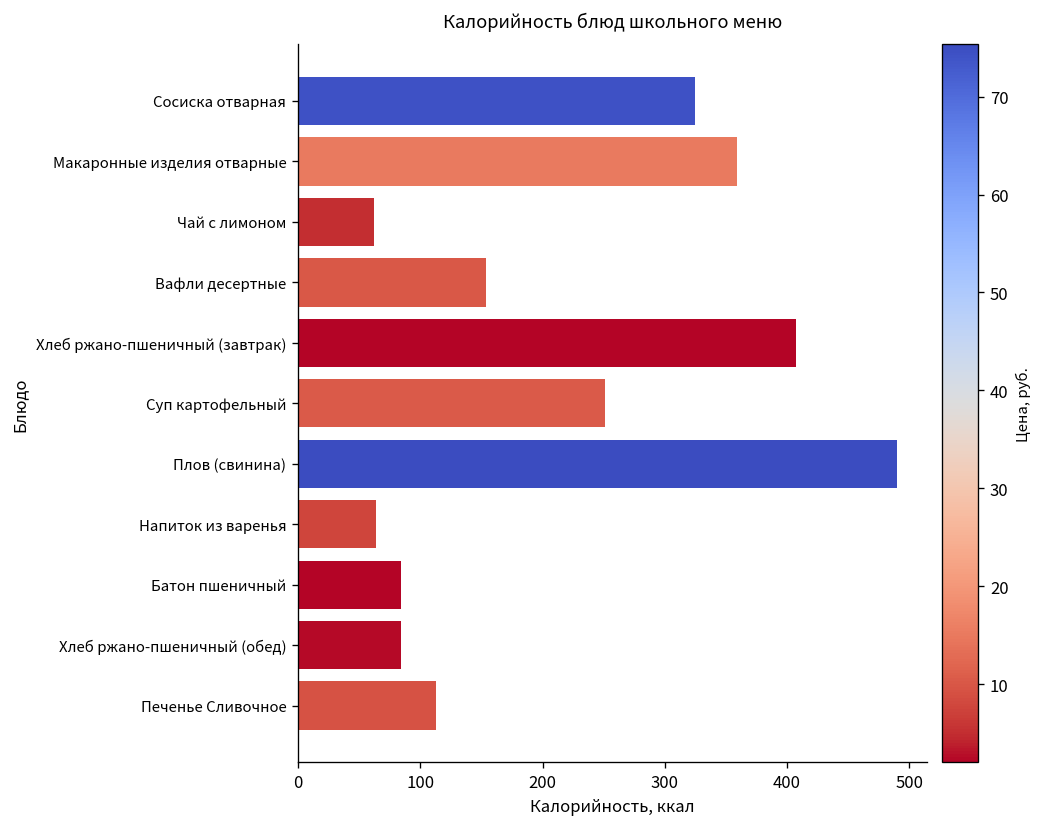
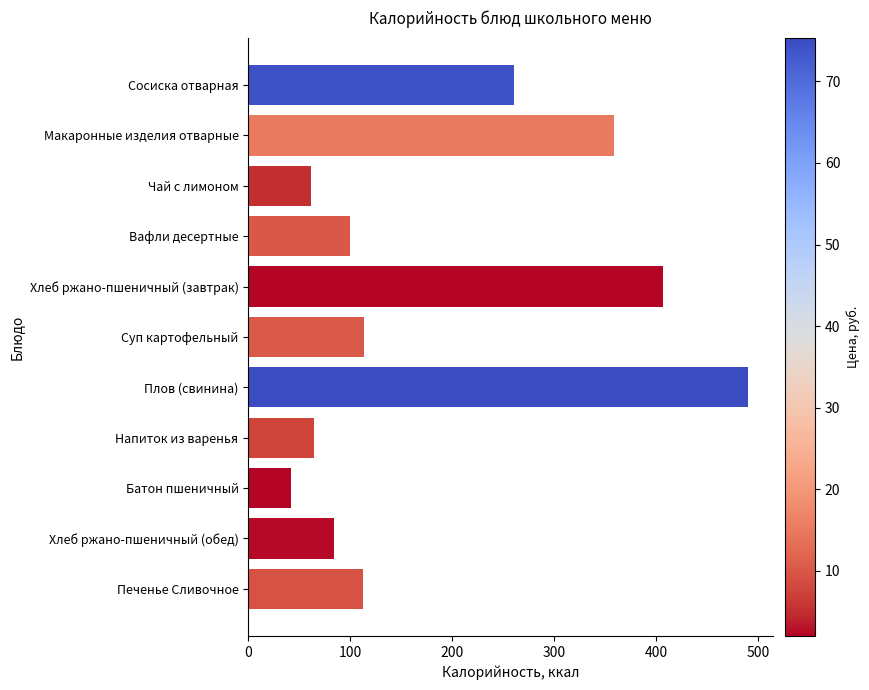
Сосиска отварная: 325 -> 261
Вафли десертные: 154 -> 100
Суп картофельный: 251 -> 114
Батон пшеничный: 84 -> 42
